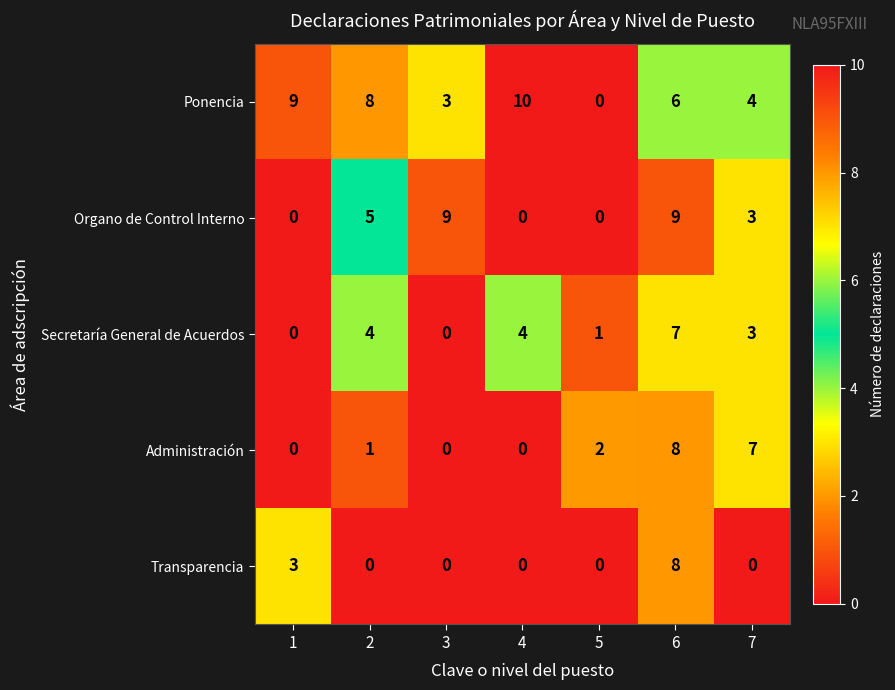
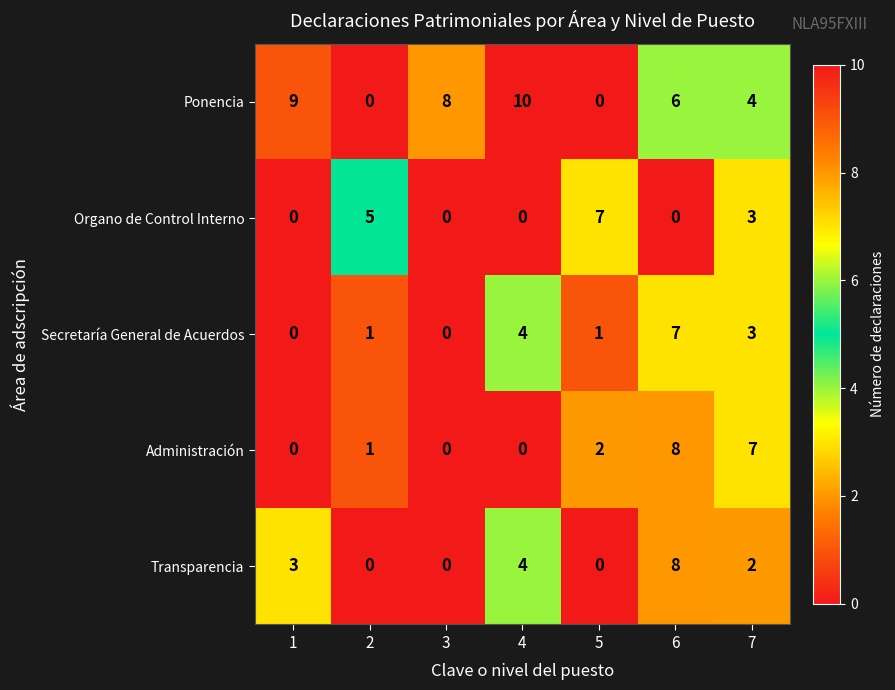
Ponencia, 2: 8 -> 0
Ponencia, 3: 3 -> 8
Organo de Control Interno, 3: 9 -> 0
Organo de Control Interno, 5: 0 -> 7
Organo de Control Interno, 6: 9 -> 0
Secretaría General de Acuerdos, 2: 4 -> 1
Transparencia, 4: 0 -> 4
Transparencia, 7: 0 -> 2
